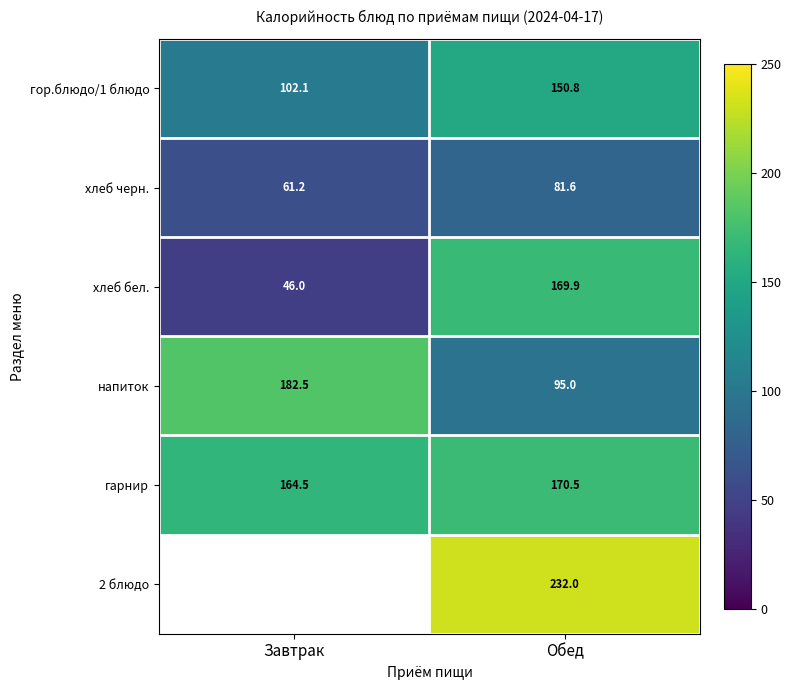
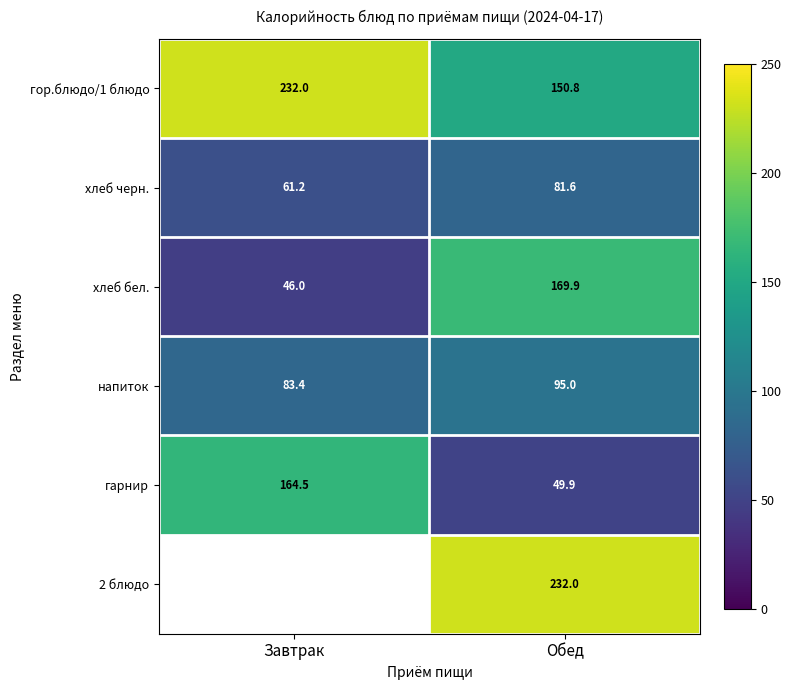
гор.блюдо/1 блюдо, Завтрак: 102.1 -> 232.0
напиток, Завтрак: 182.5 -> 83.4
гарнир, Обед: 170.5 -> 49.9
